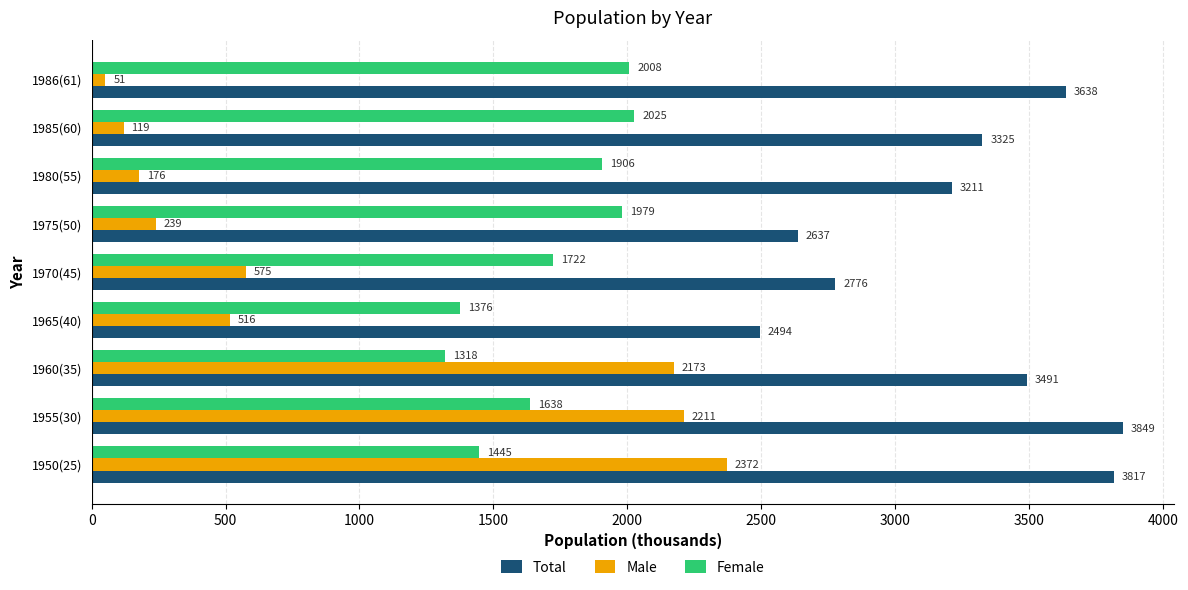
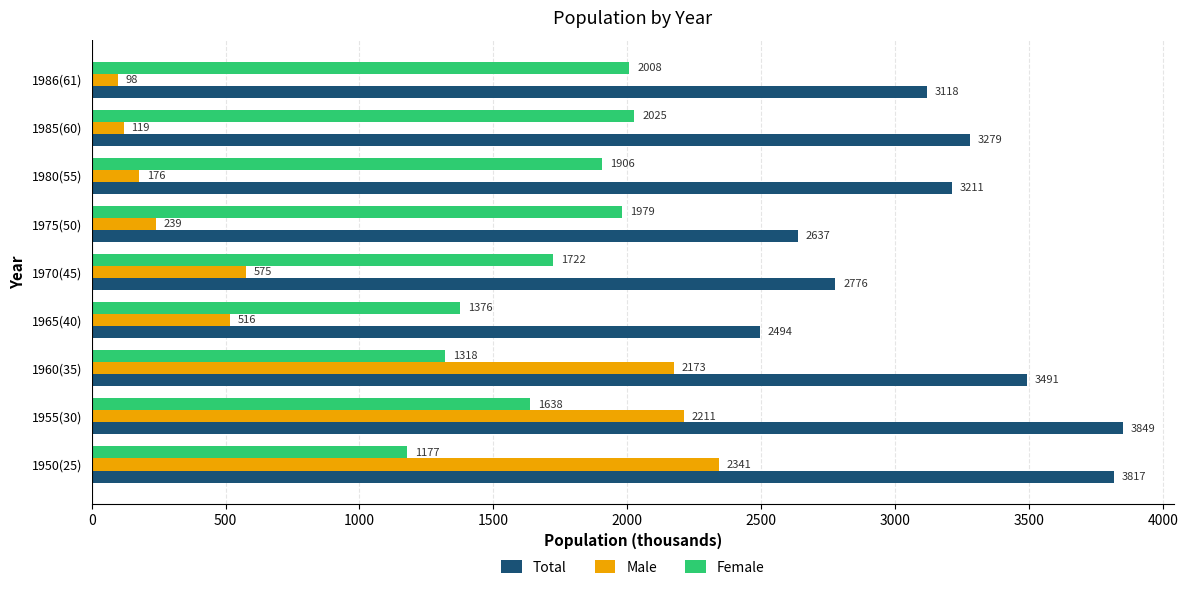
Male, 1986(61): 51 -> 98
Total, 1986(61): 3638 -> 3118
Total, 1985(60): 3325 -> 3279
Female, 1950(25): 1445 -> 1177
Male, 1950(25): 2372 -> 2341
